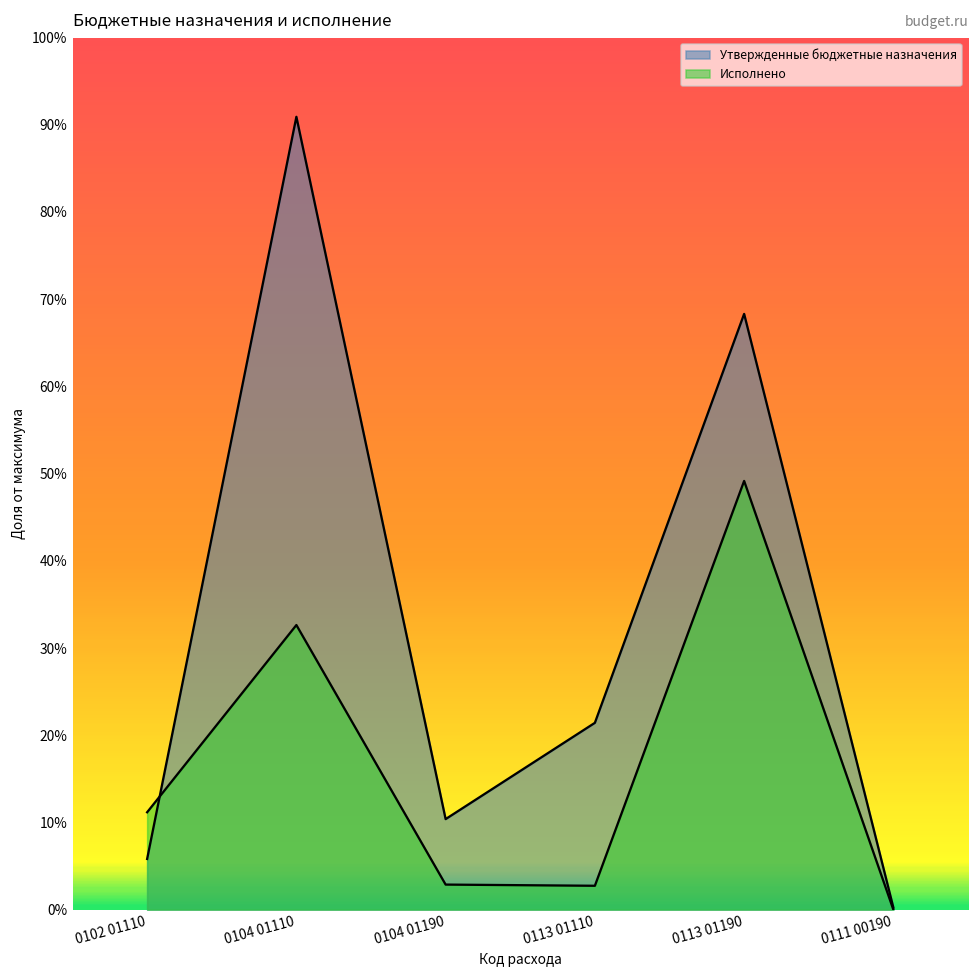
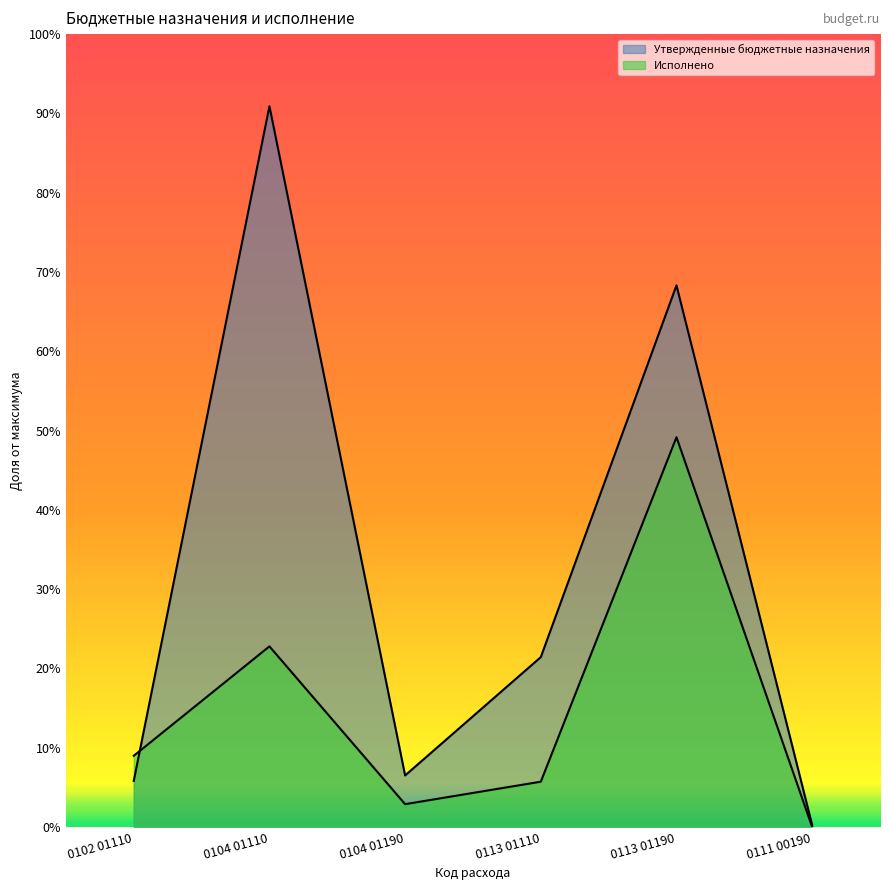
Исполнено, 0102 01110: 11% -> 9%
Исполнено, 0104 01110: 33% -> 23%
Утвержденные бюджетные назначения, 0104 01190: 10% -> 7%
Исполнено, 0113 01110: 3% -> 6%
